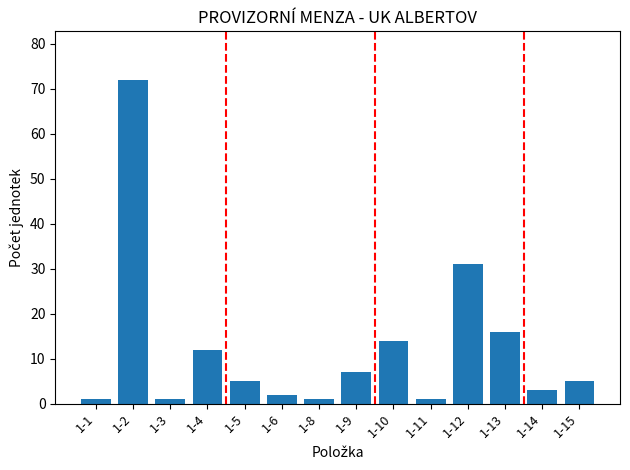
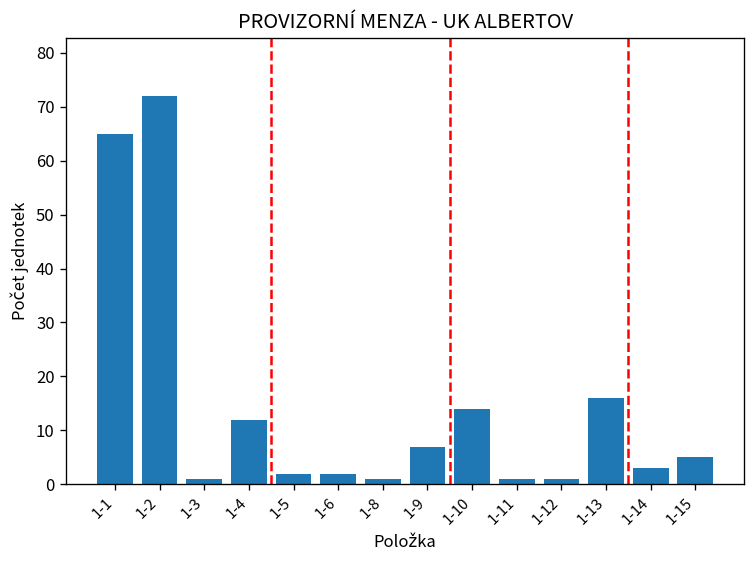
1-1: 1 -> 65
1-5: 5 -> 2
1-12: 31 -> 1
